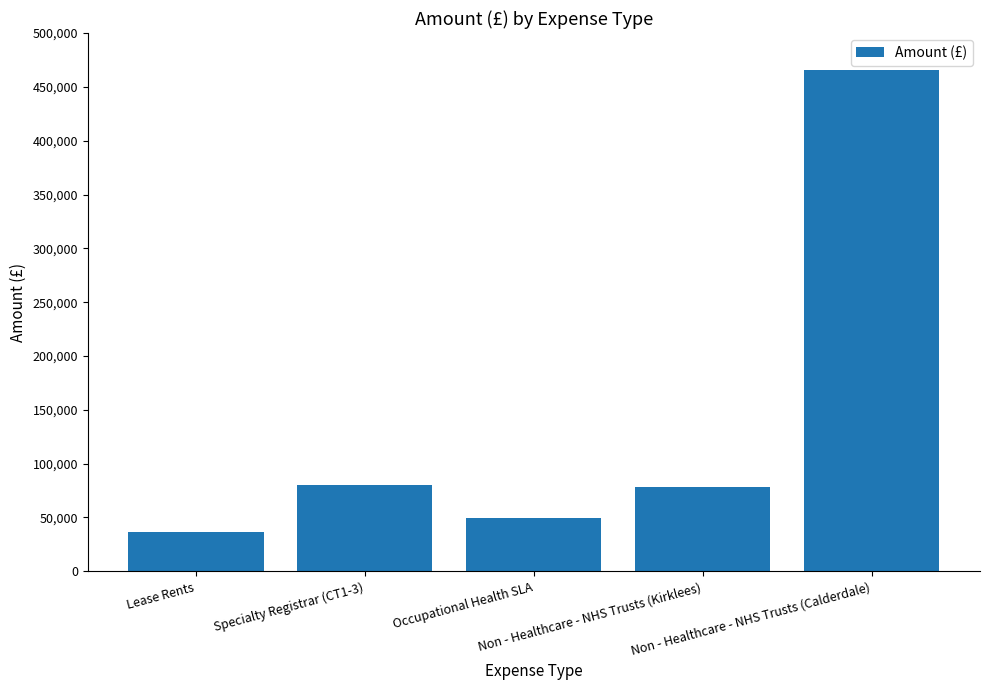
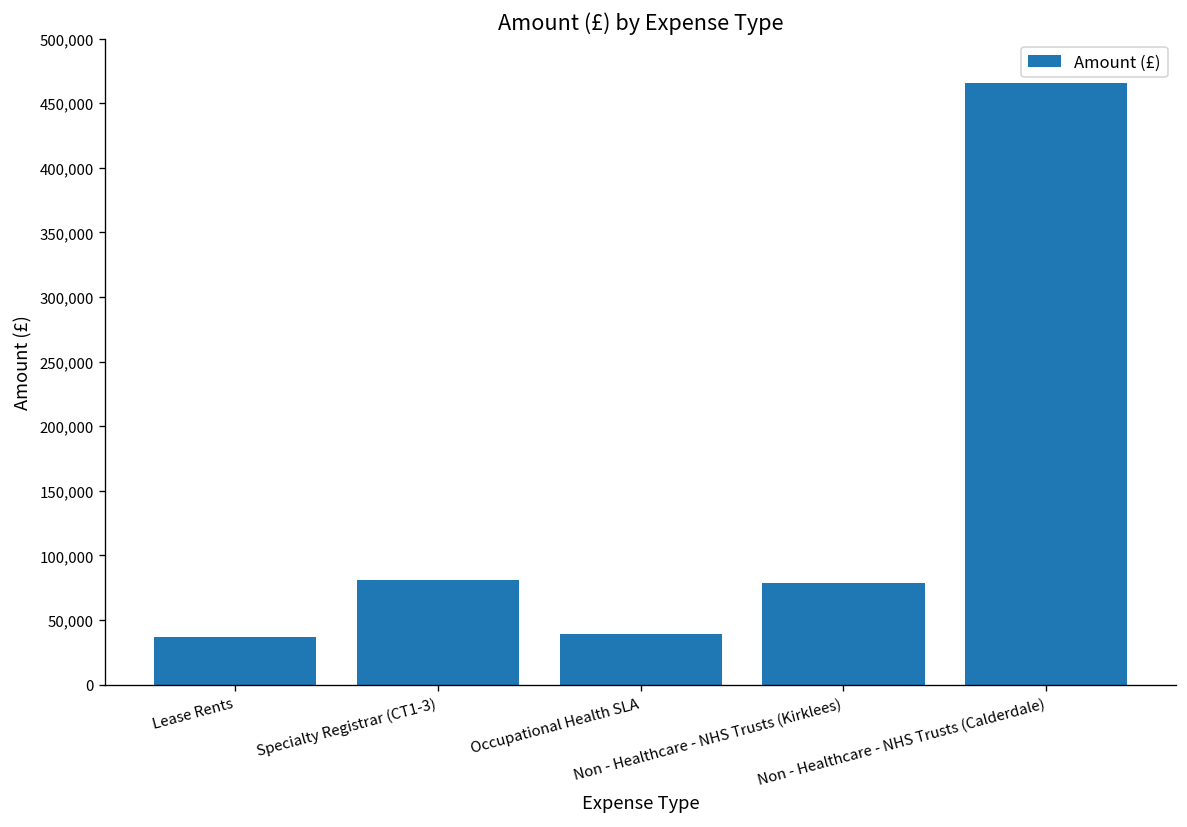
Occupational Health SLA: 49,000 -> 39,000
